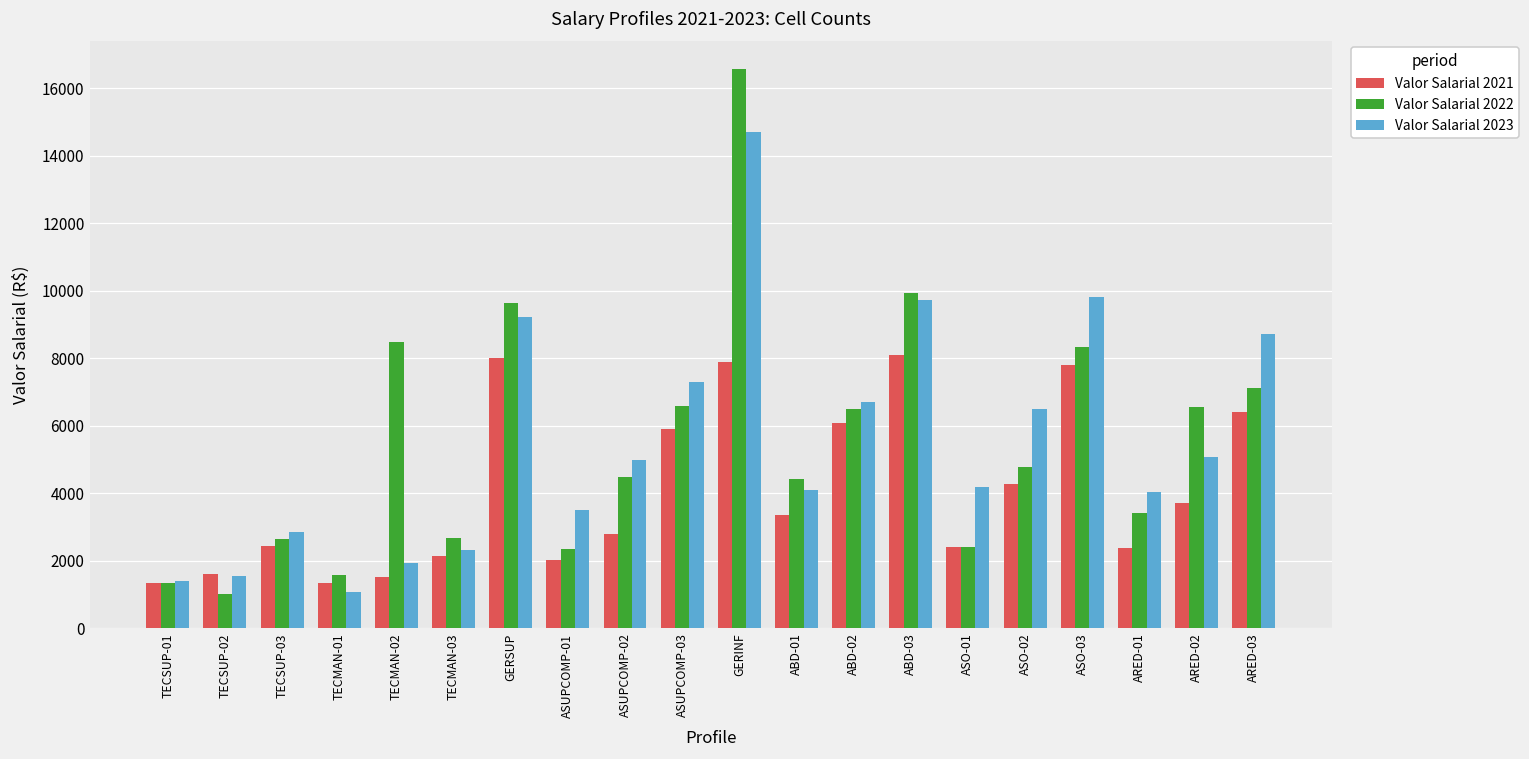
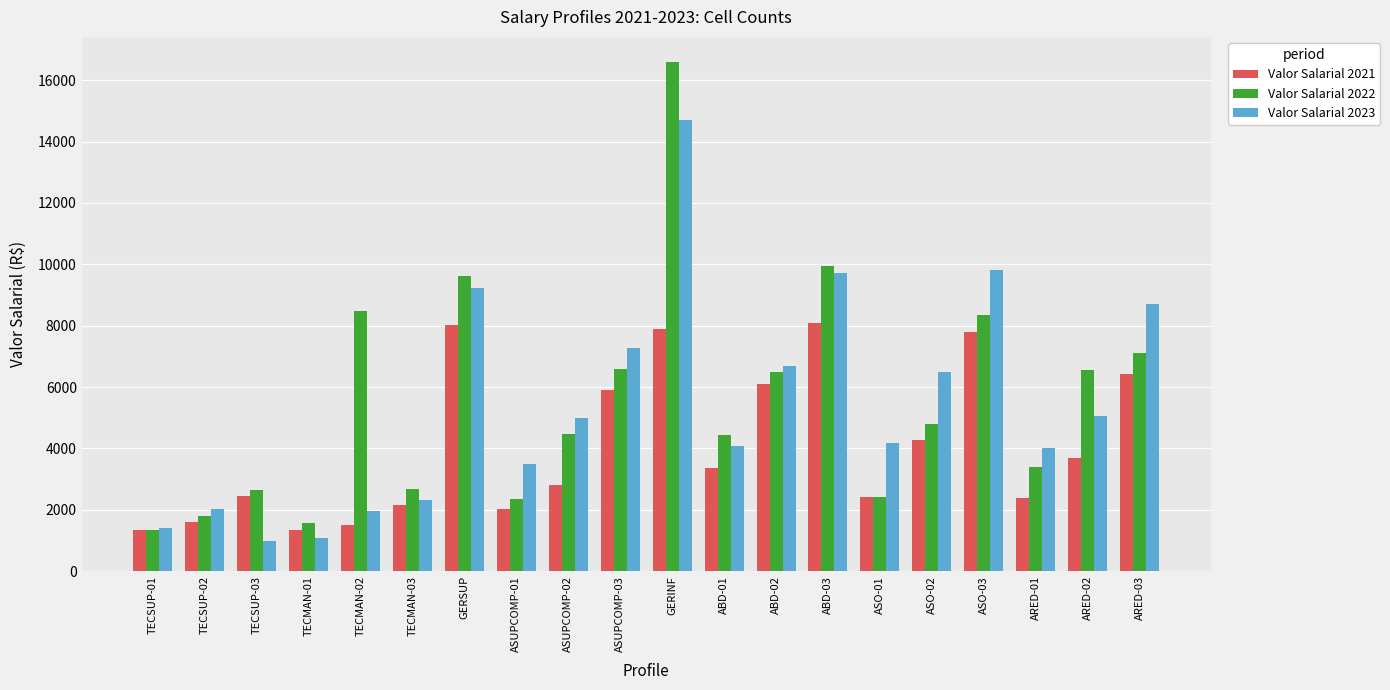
Valor Salarial 2022, TECSUP-02: 1000 -> 1800
Valor Salarial 2023, TECSUP-02: 1600 -> 2000
Valor Salarial 2023, TECSUP-03: 2800 -> 1000
